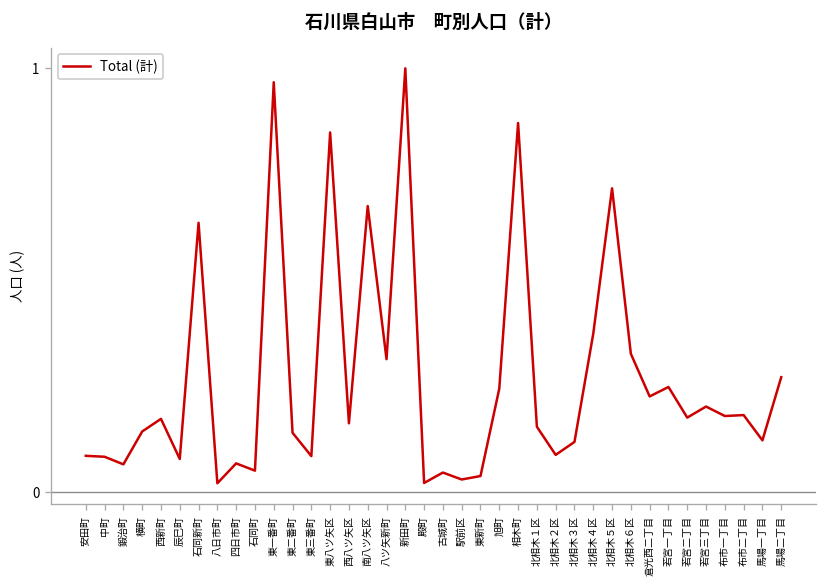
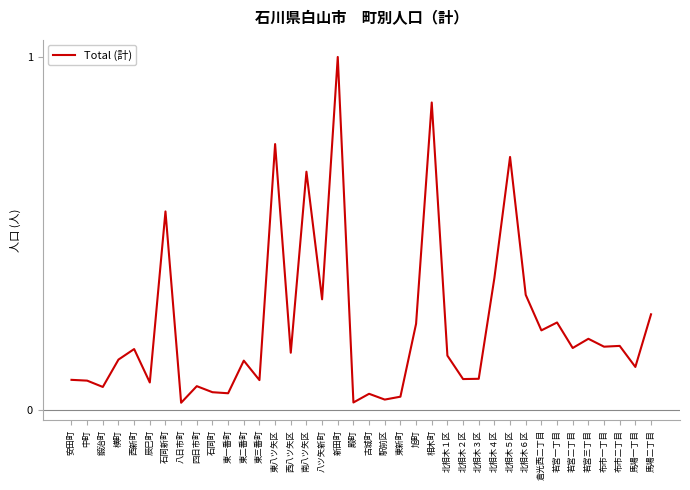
石同新町: 0.64 -> 0.56
東一番町: 0.97 -> 0.05
東八ツ矢区: 0.85 -> 0.75
北相木３区: 0.12 -> 0.09
